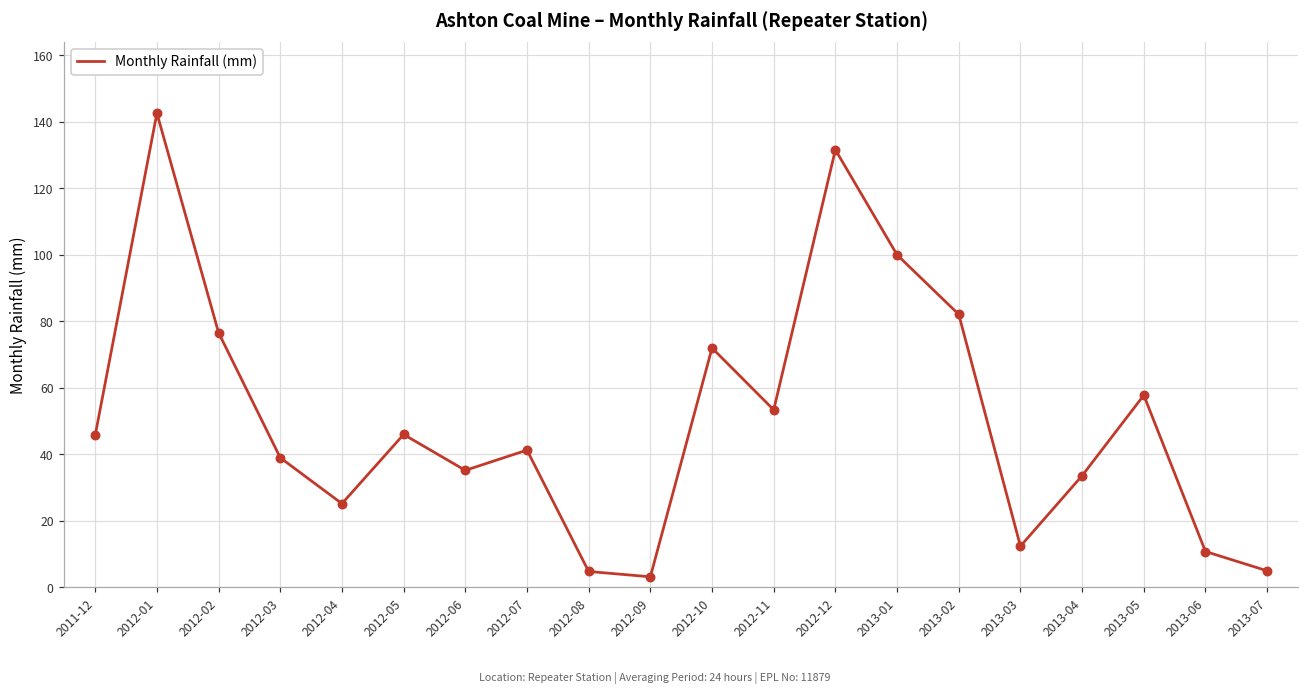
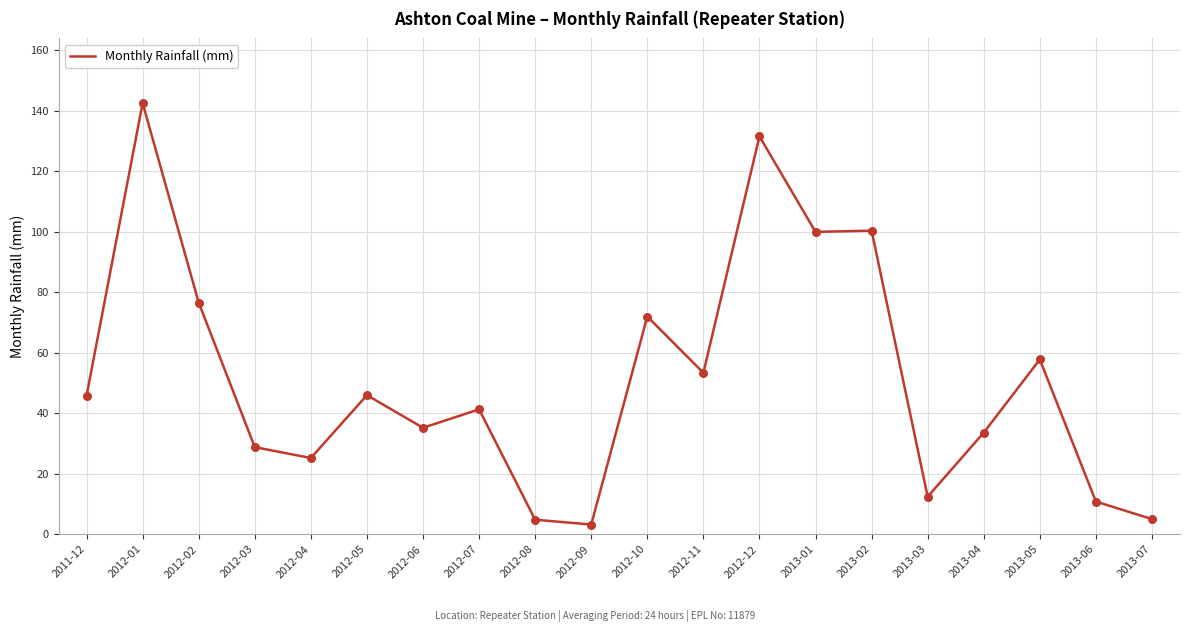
2012-03: 39 -> 29
2013-02: 82 -> 100
